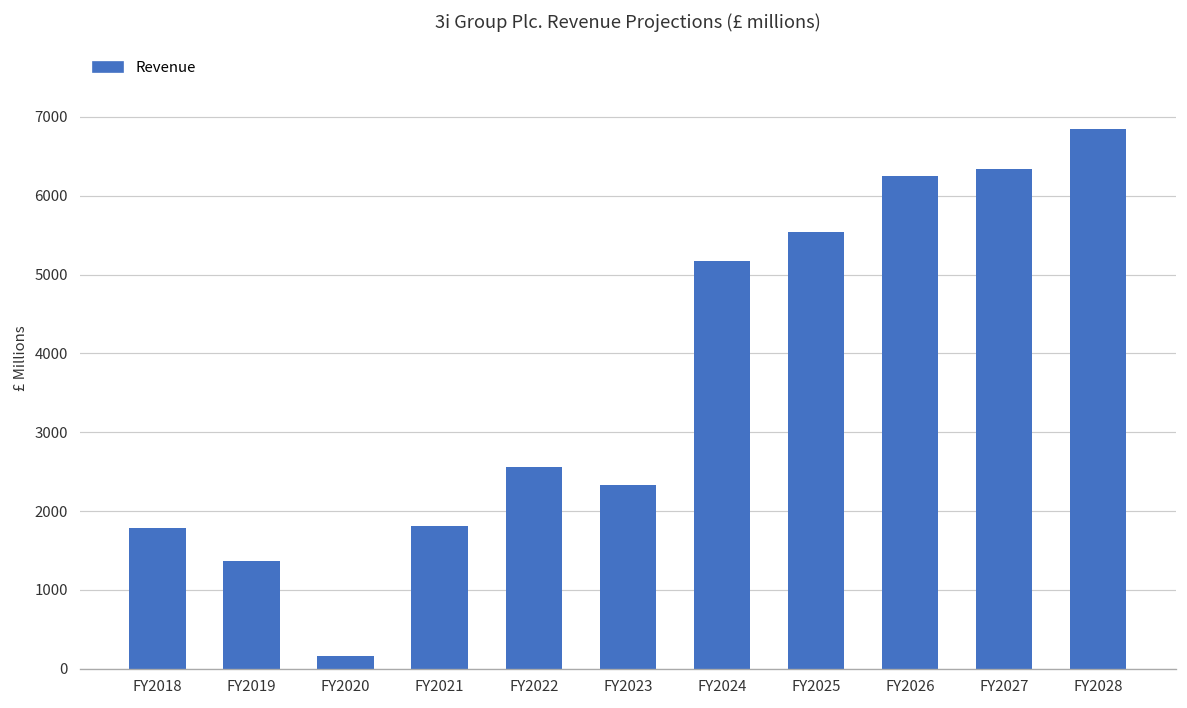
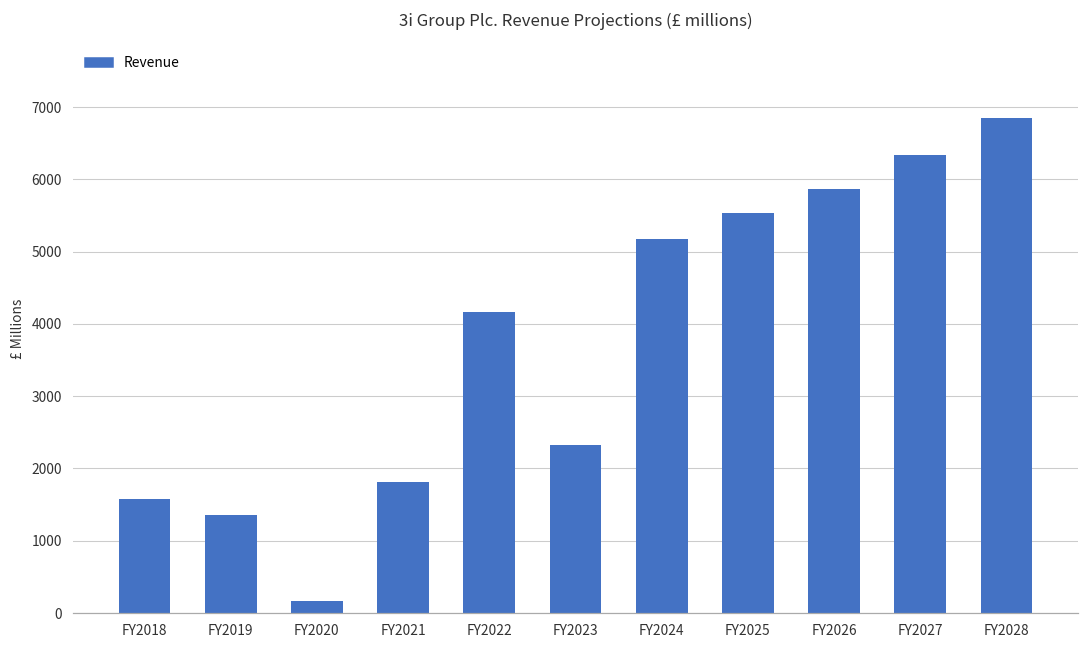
FY2018: 1800 -> 1600
FY2022: 2600 -> 4200
FY2026: 6200 -> 5900
